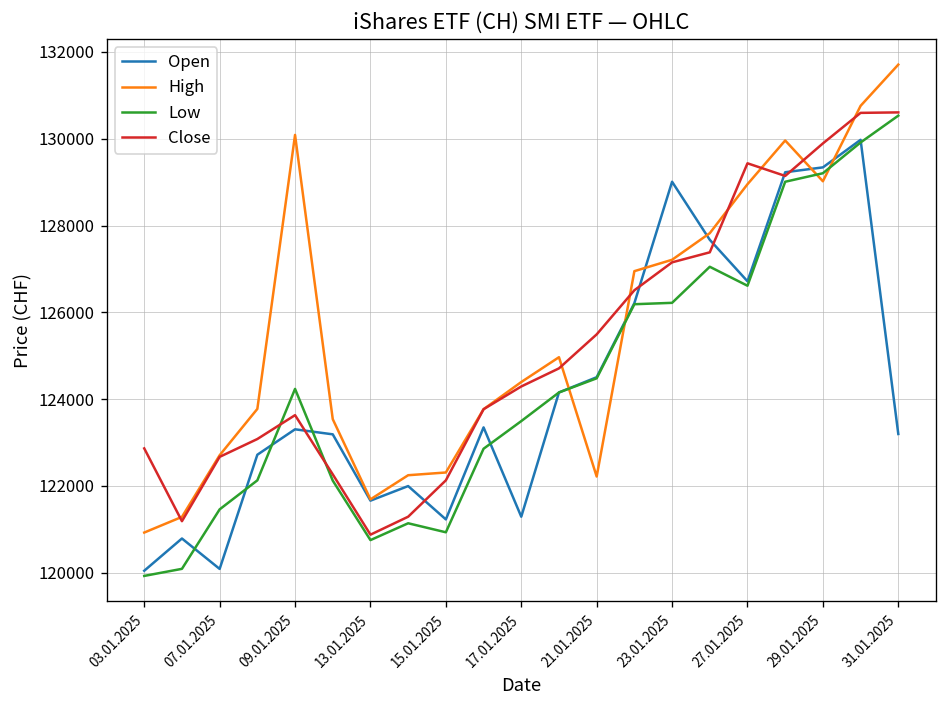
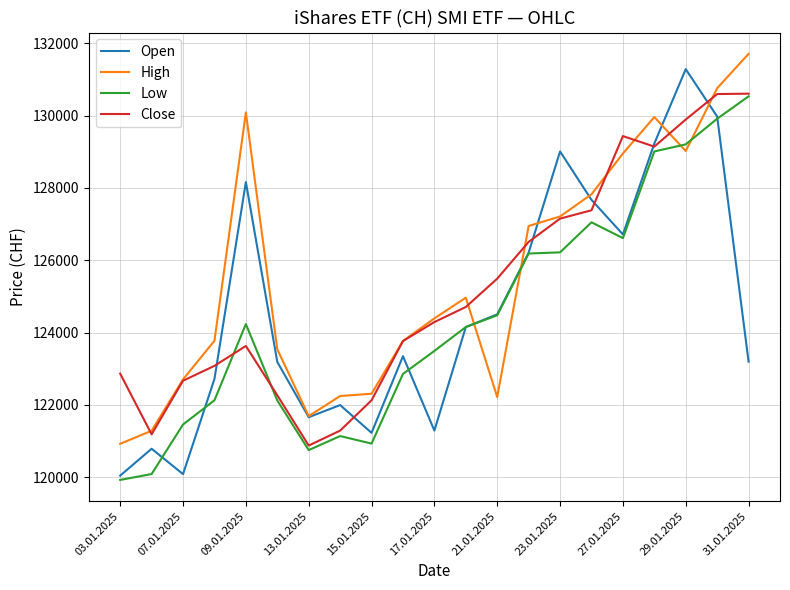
Open, 09.01.2025: 123300 -> 128200
Open, 29.01.2025: 129300 -> 131300
